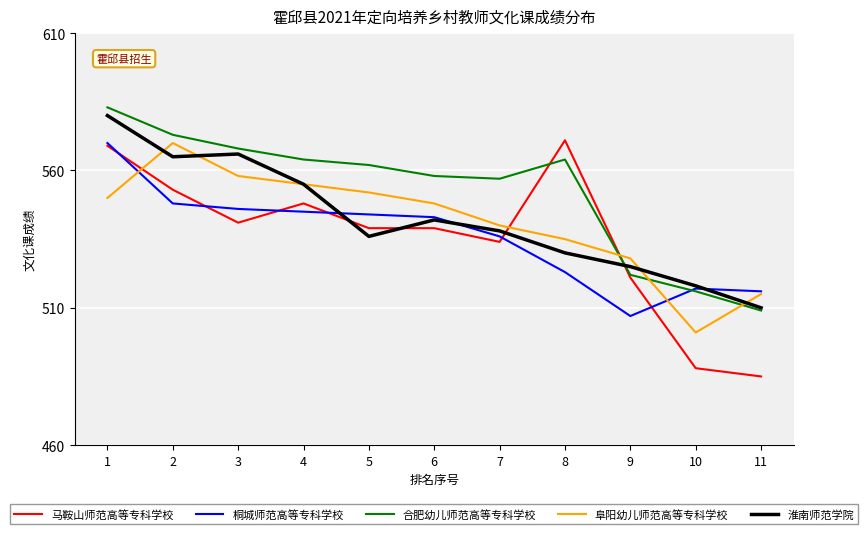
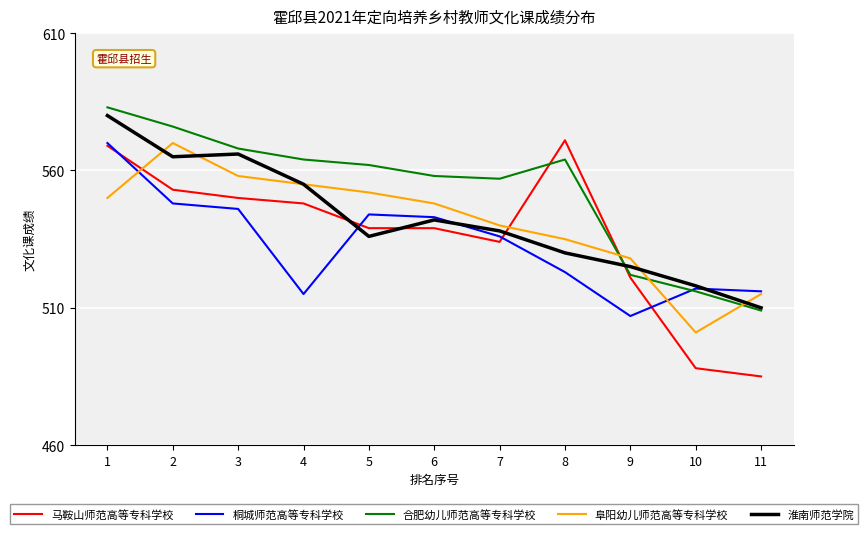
合肥幼儿师范高等专科学校, 2: 573 -> 576
马鞍山师范高等专科学校, 3: 541 -> 550
桐城师范高等专科学校, 4: 545 -> 515
